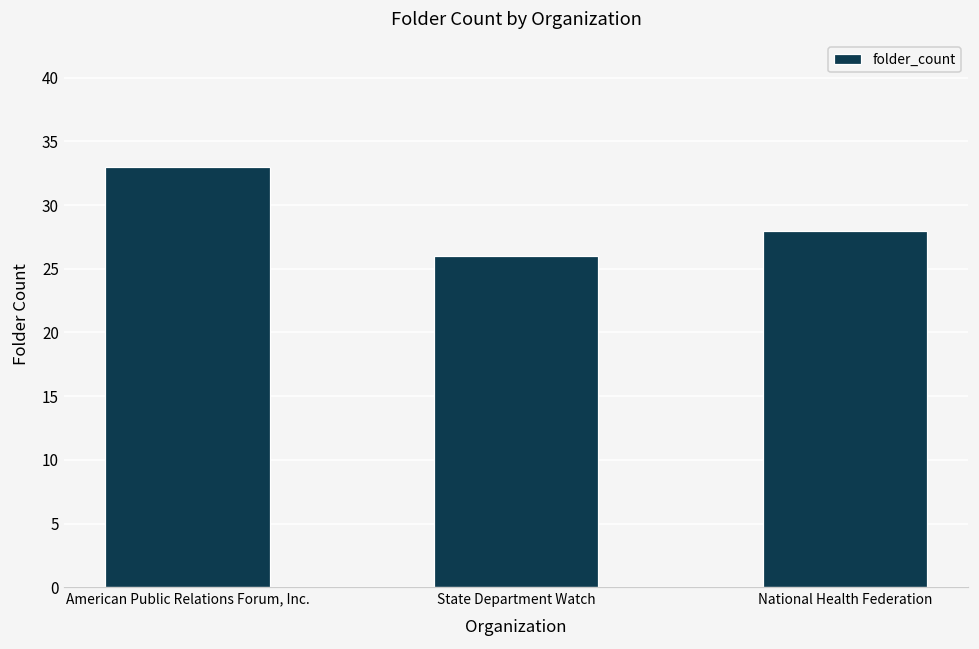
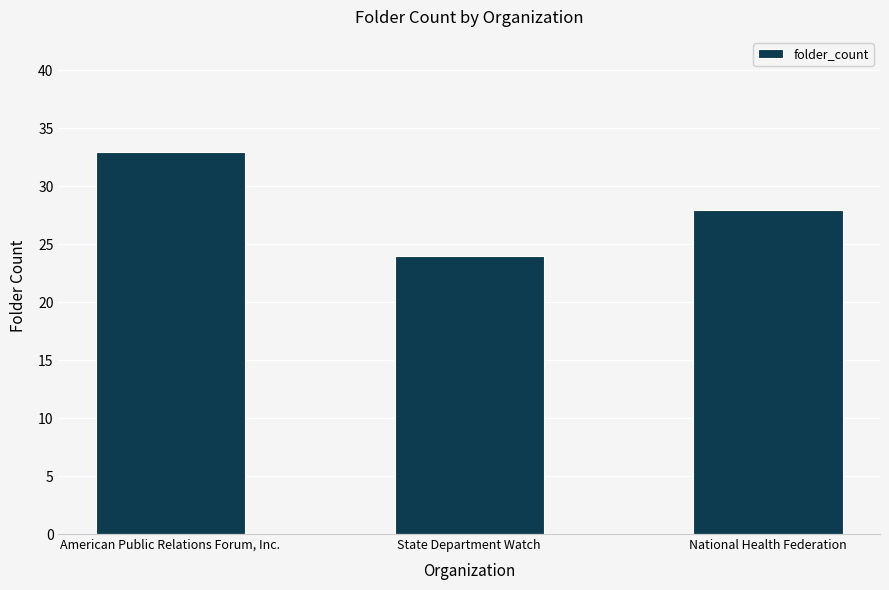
State Department Watch: 26 -> 24
